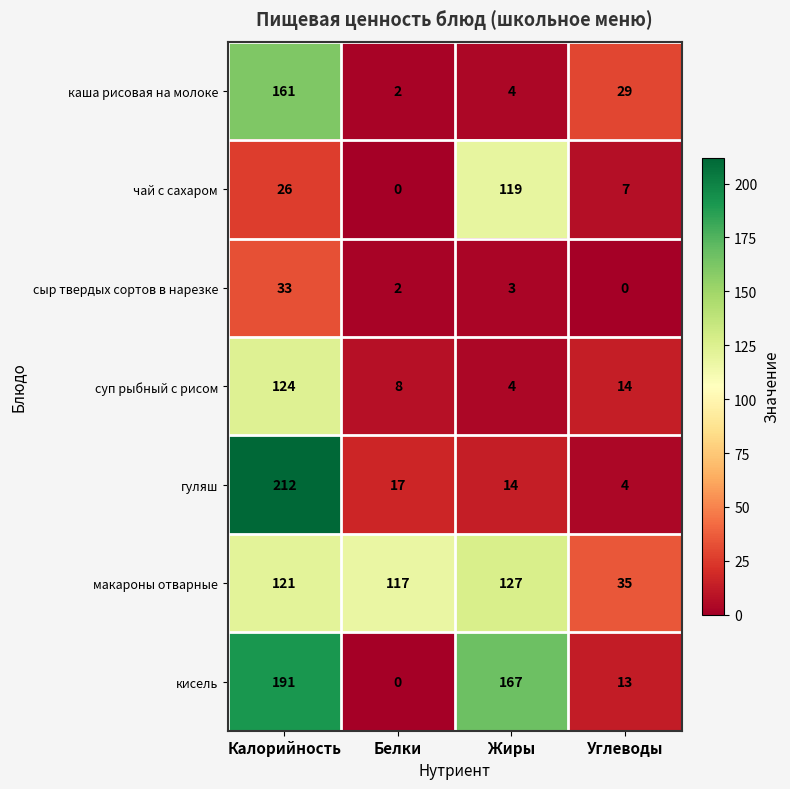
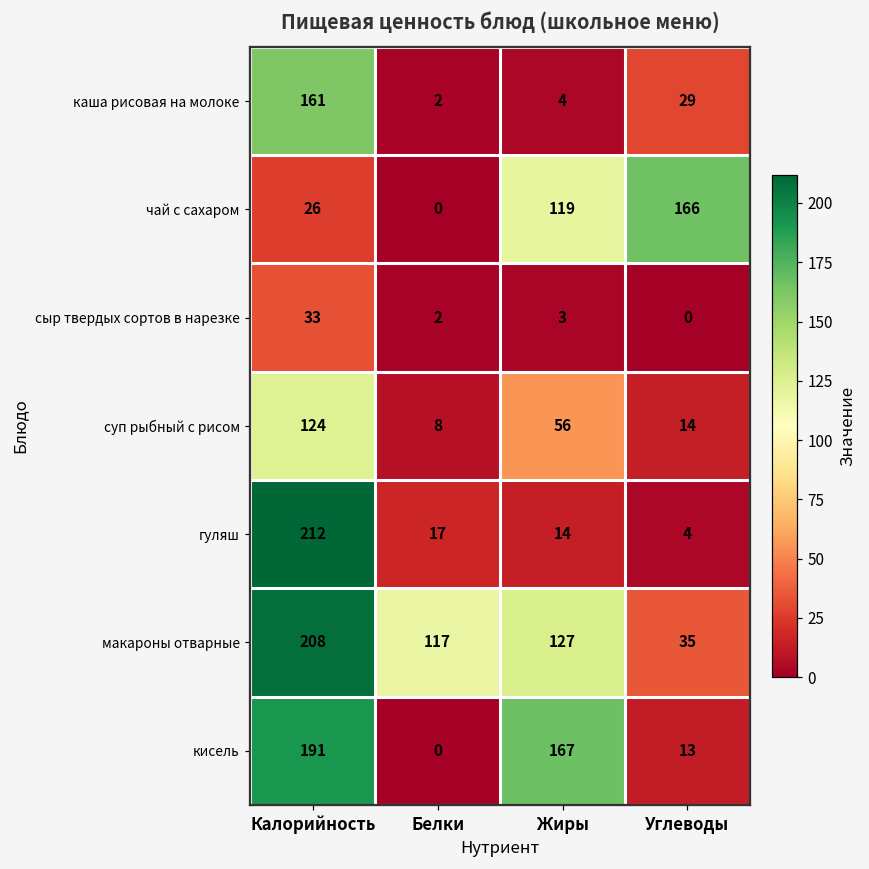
чай с сахаром, Углеводы: 7 -> 166
суп рыбный с рисом, Жиры: 4 -> 56
макароны отварные, Калорийность: 121 -> 208
